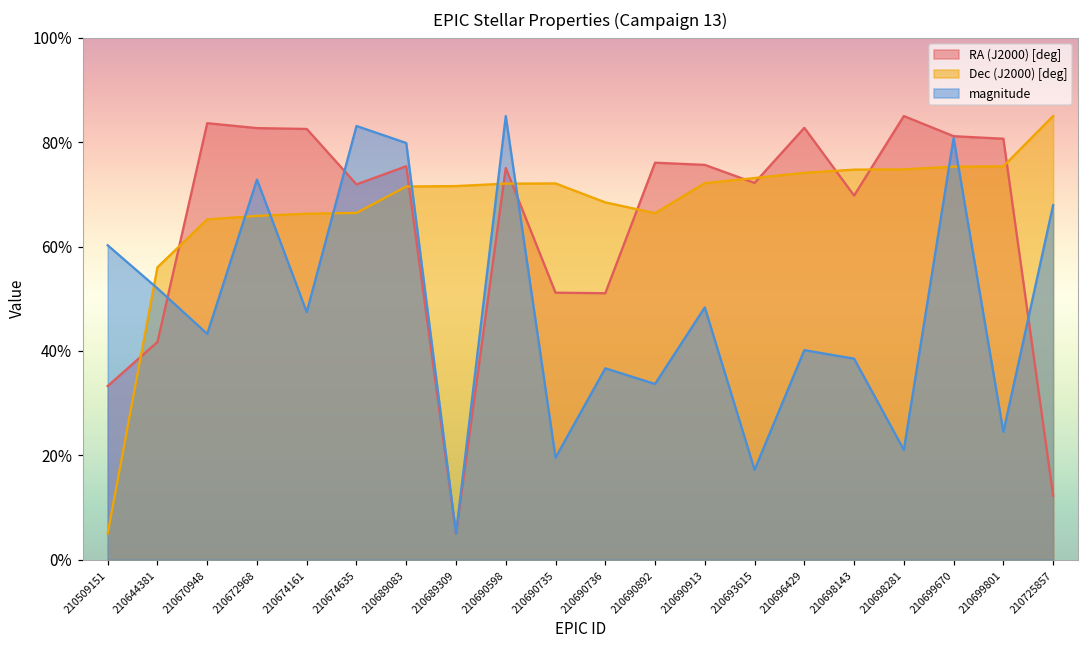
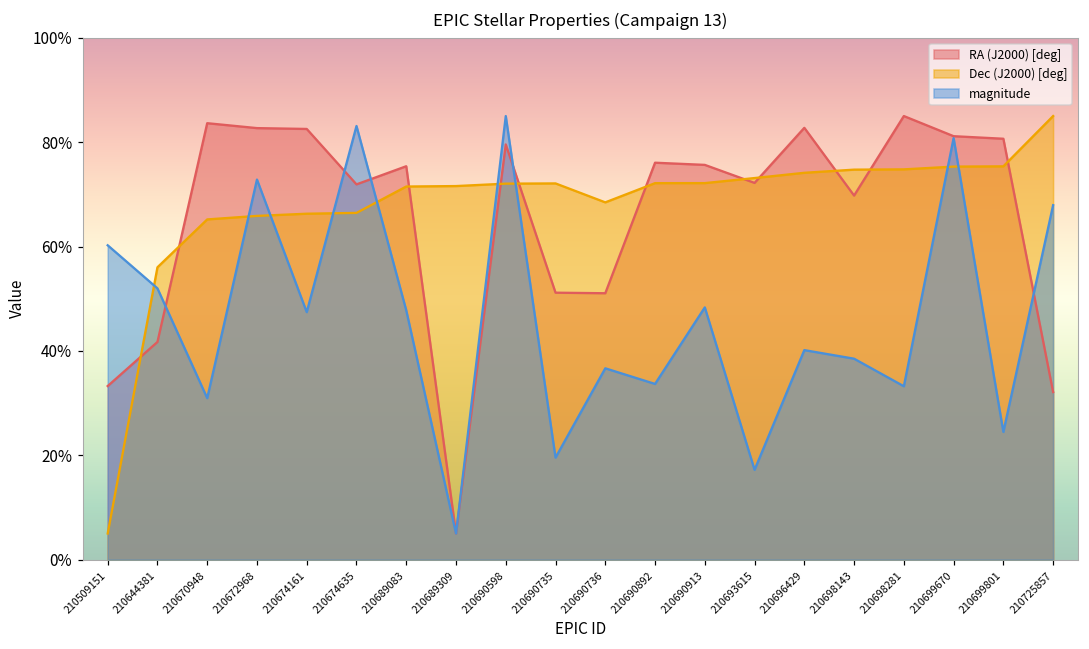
magnitude, 210670948: 43% -> 31%
magnitude, 210689083: 80% -> 48%
RA (J2000) [deg], 210690598: 75% -> 80%
Dec (J2000) [deg], 210690892: 66% -> 72%
magnitude, 210698281: 21% -> 33%
RA (J2000) [deg], 210725857: 12% -> 32%
